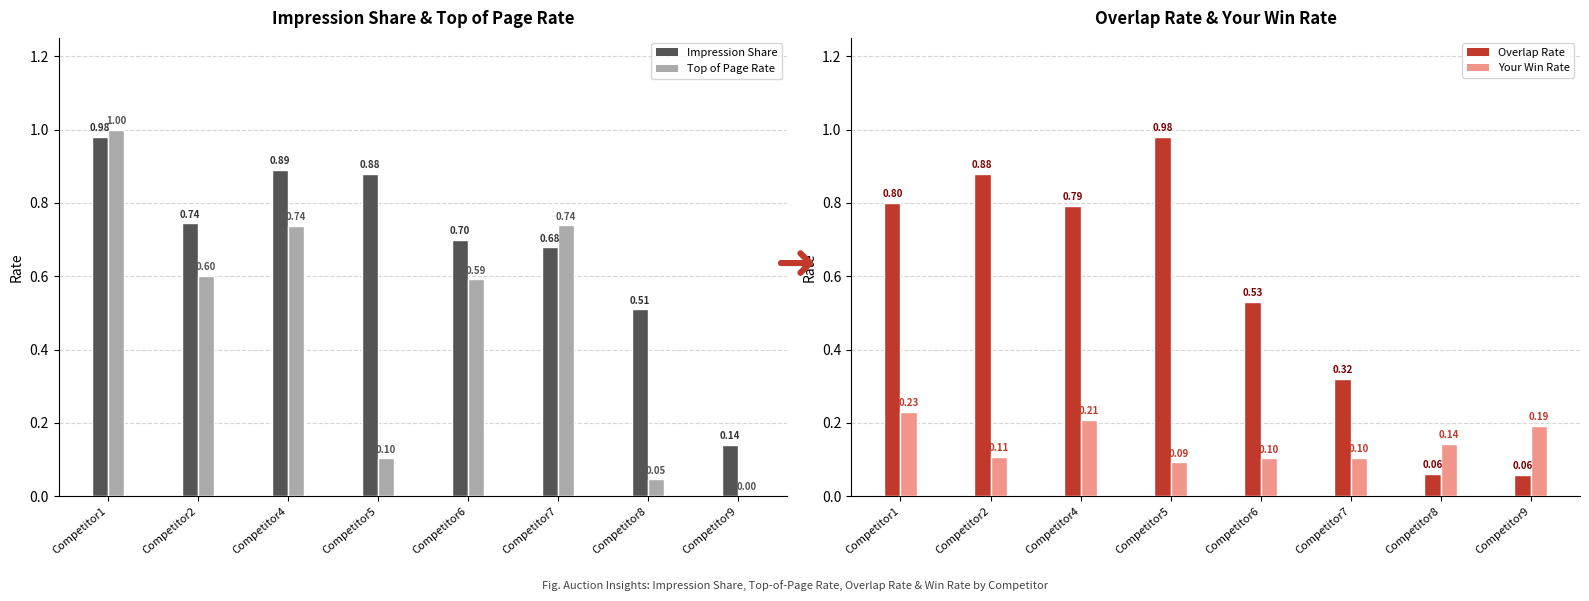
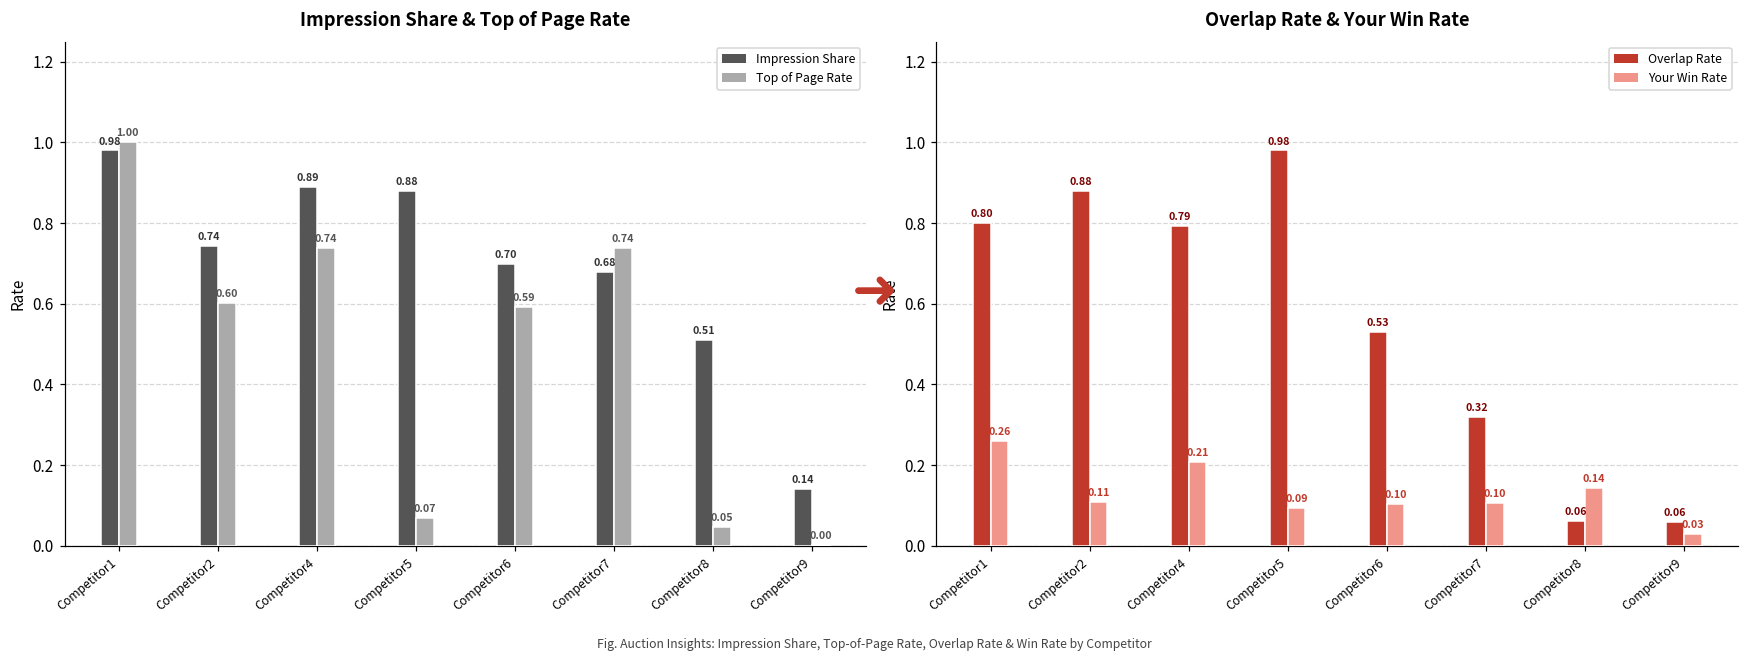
Impression Share & Top of Page Rate, Top of Page Rate, Competitor5: 0.10 -> 0.07
Overlap Rate & Your Win Rate, Your Win Rate, Competitor1: 0.23 -> 0.26
Overlap Rate & Your Win Rate, Your Win Rate, Competitor9: 0.19 -> 0.03
